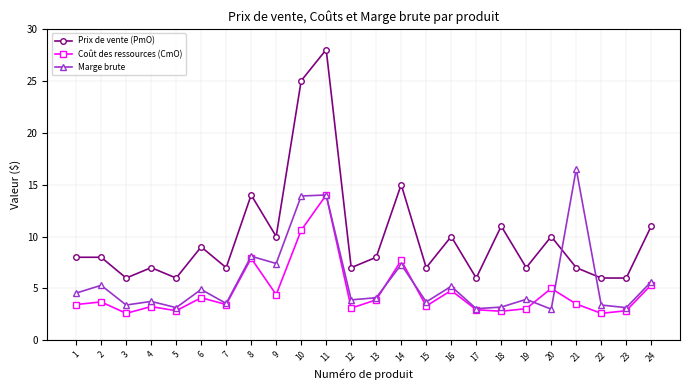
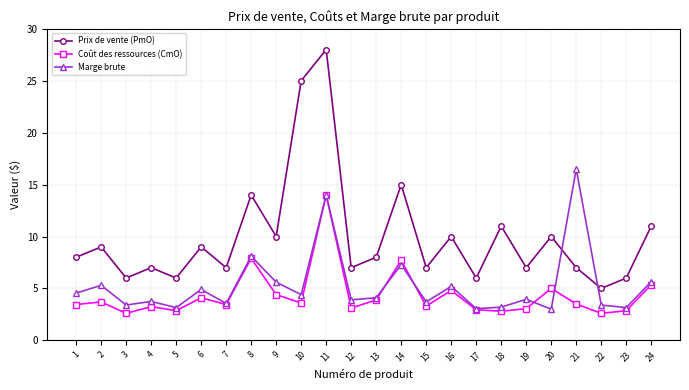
Prix de vente (PmO), 2: 8 -> 9
Marge brute, 9: 7.4 -> 5.6
Coût des ressources (CmO), 10: 10.6 -> 3.6
Marge brute, 10: 13.9 -> 4.4
Prix de vente (PmO), 22: 6 -> 5
